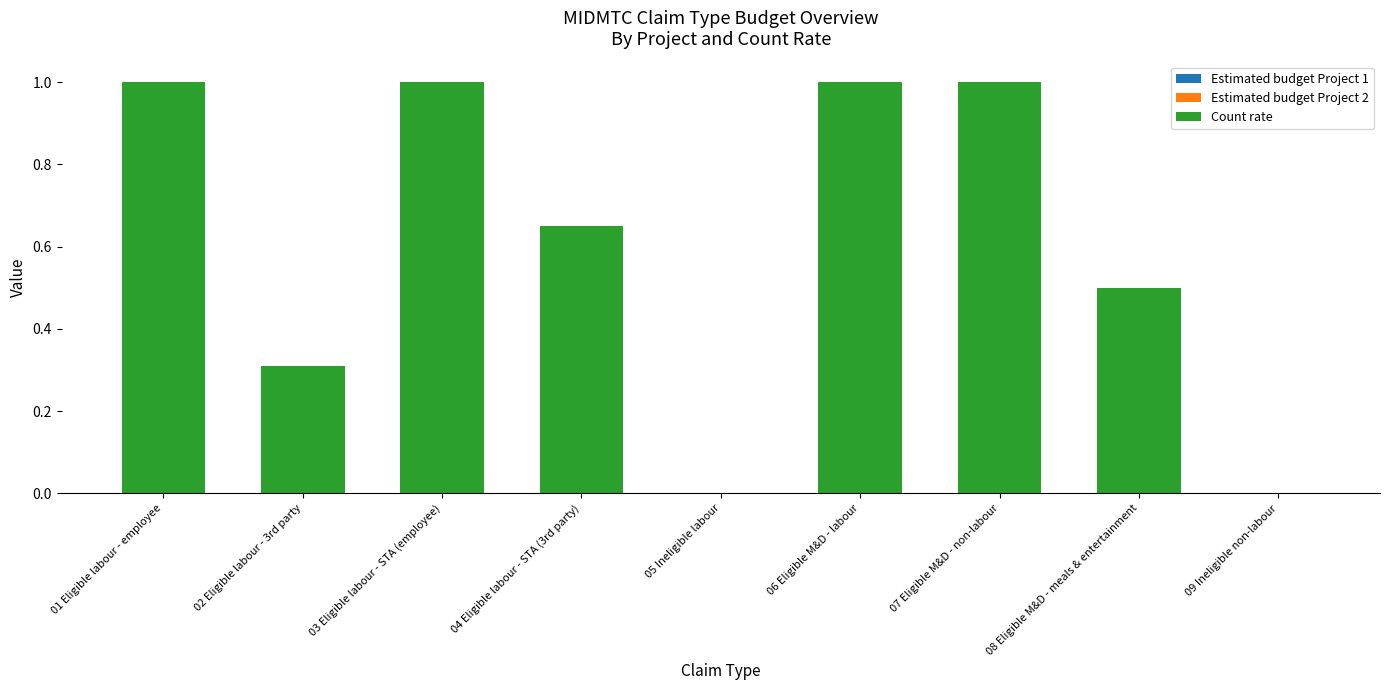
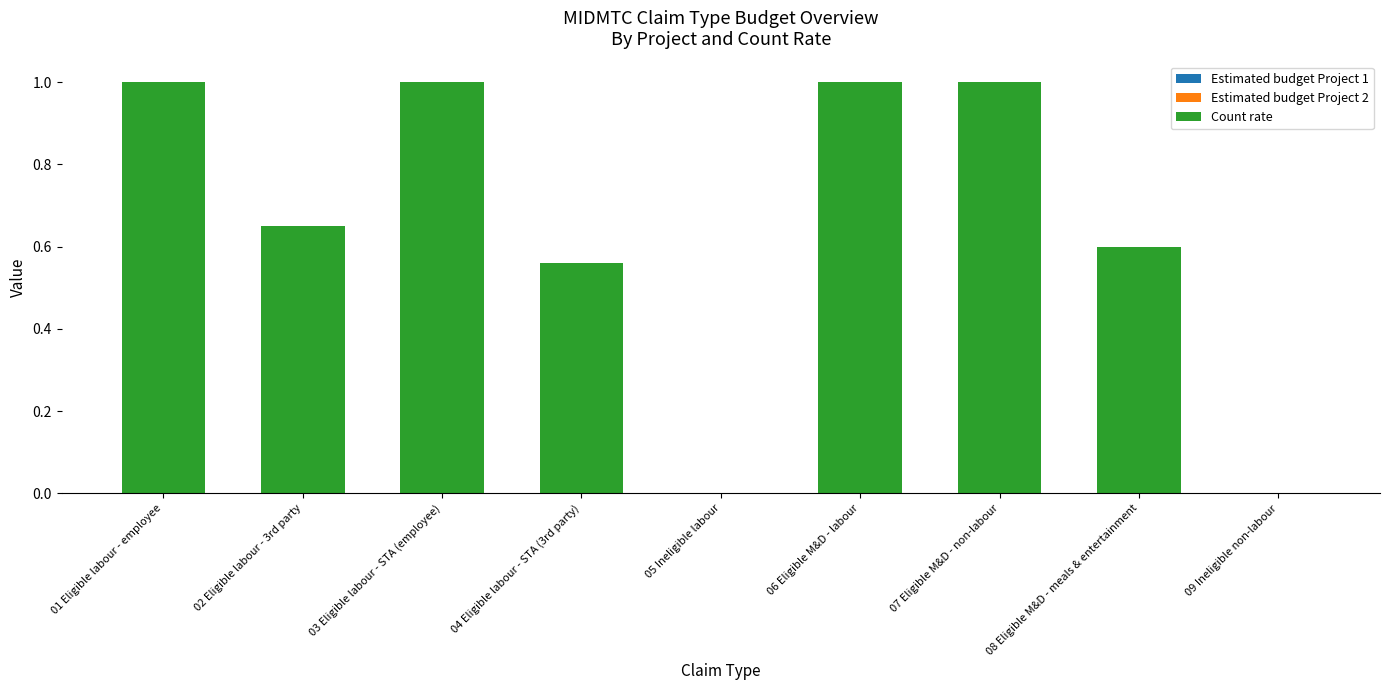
Count rate, 02 Eligible labour - 3rd party: 0.31 -> 0.65
Count rate, 04 Eligible labour - STA (3rd party): 0.65 -> 0.56
Count rate, 08 Eligible M&D - meals & entertainment: 0.5 -> 0.6
